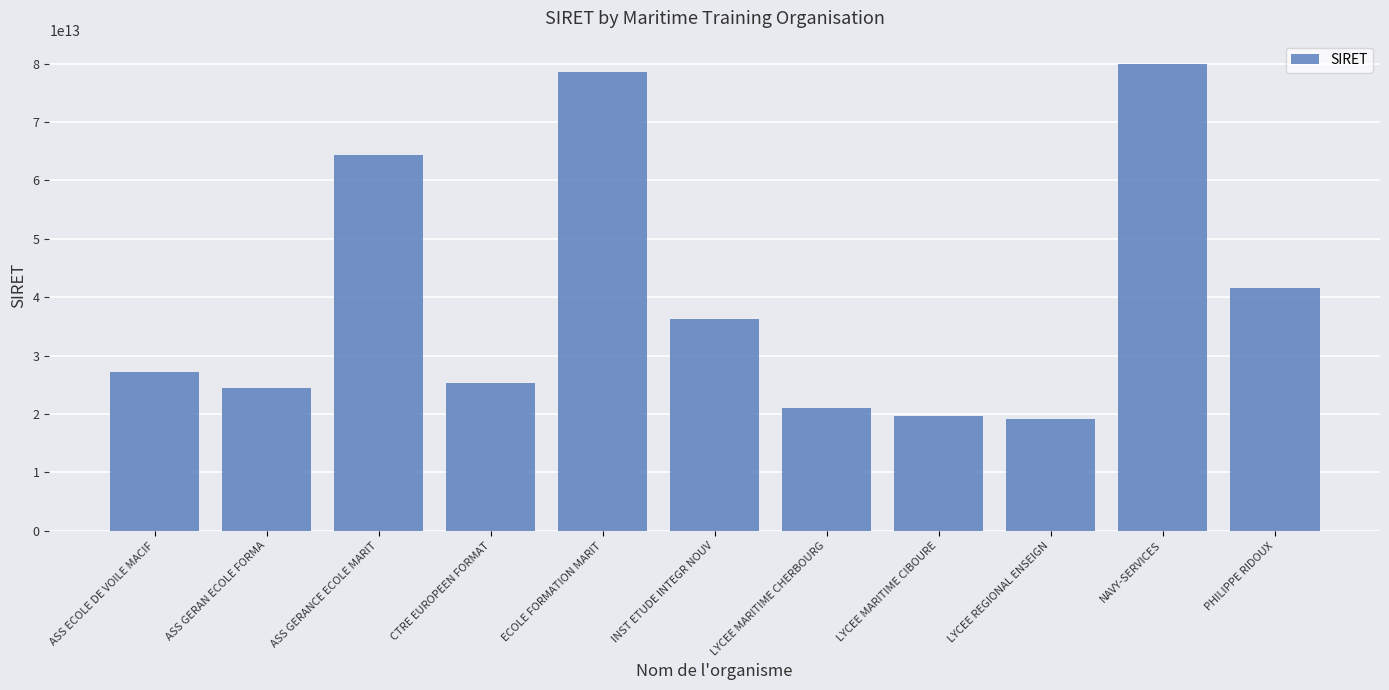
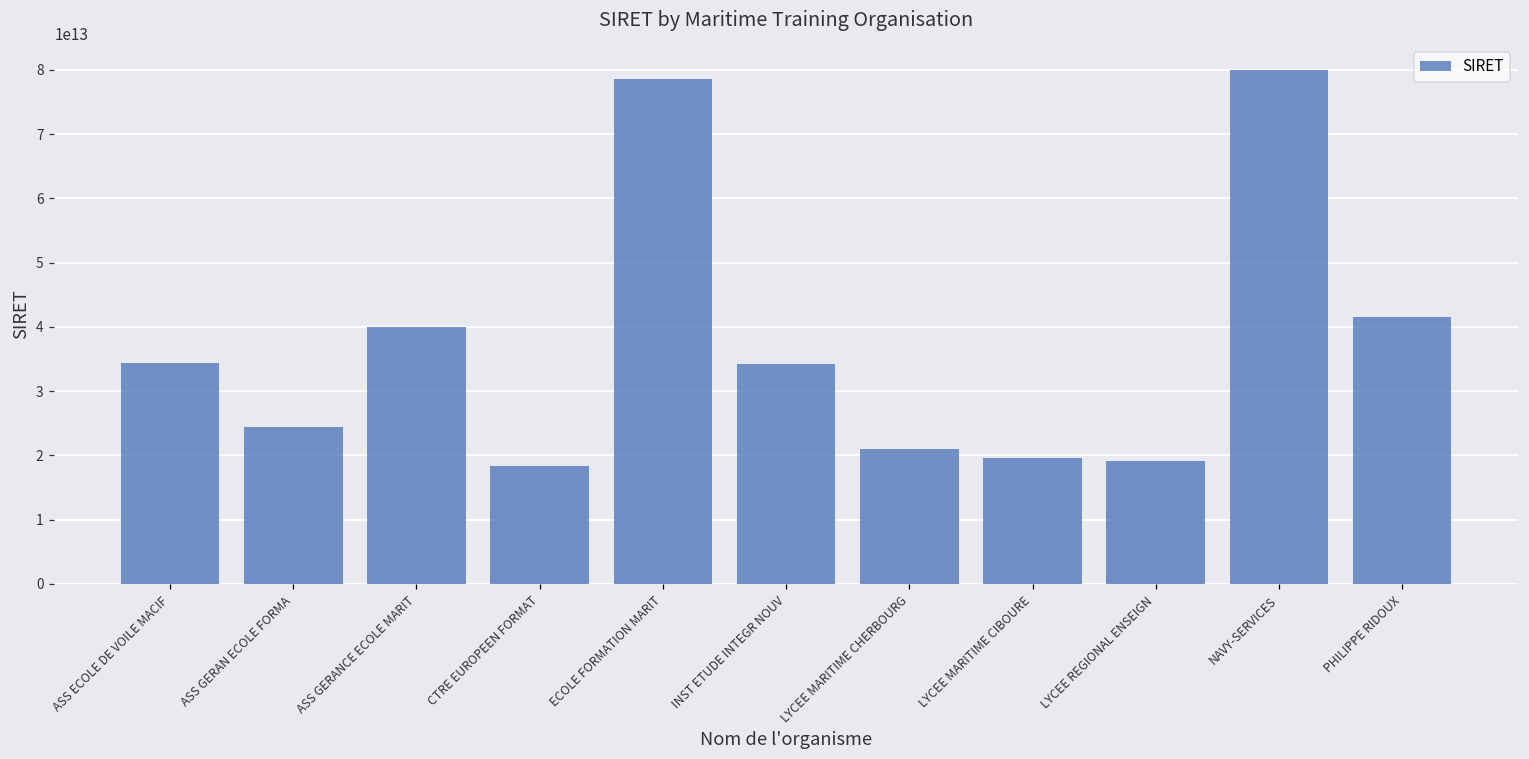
ASS ECOLE DE VOILE MACIF: 27000000000000 -> 34000000000000
ASS GERANCE ECOLE MARIT: 64000000000000 -> 40000000000000
CTRE EUROPEEN FORMAT: 25000000000000 -> 18000000000000
INST ETUDE INTEGR NOUV: 36000000000000 -> 34000000000000
